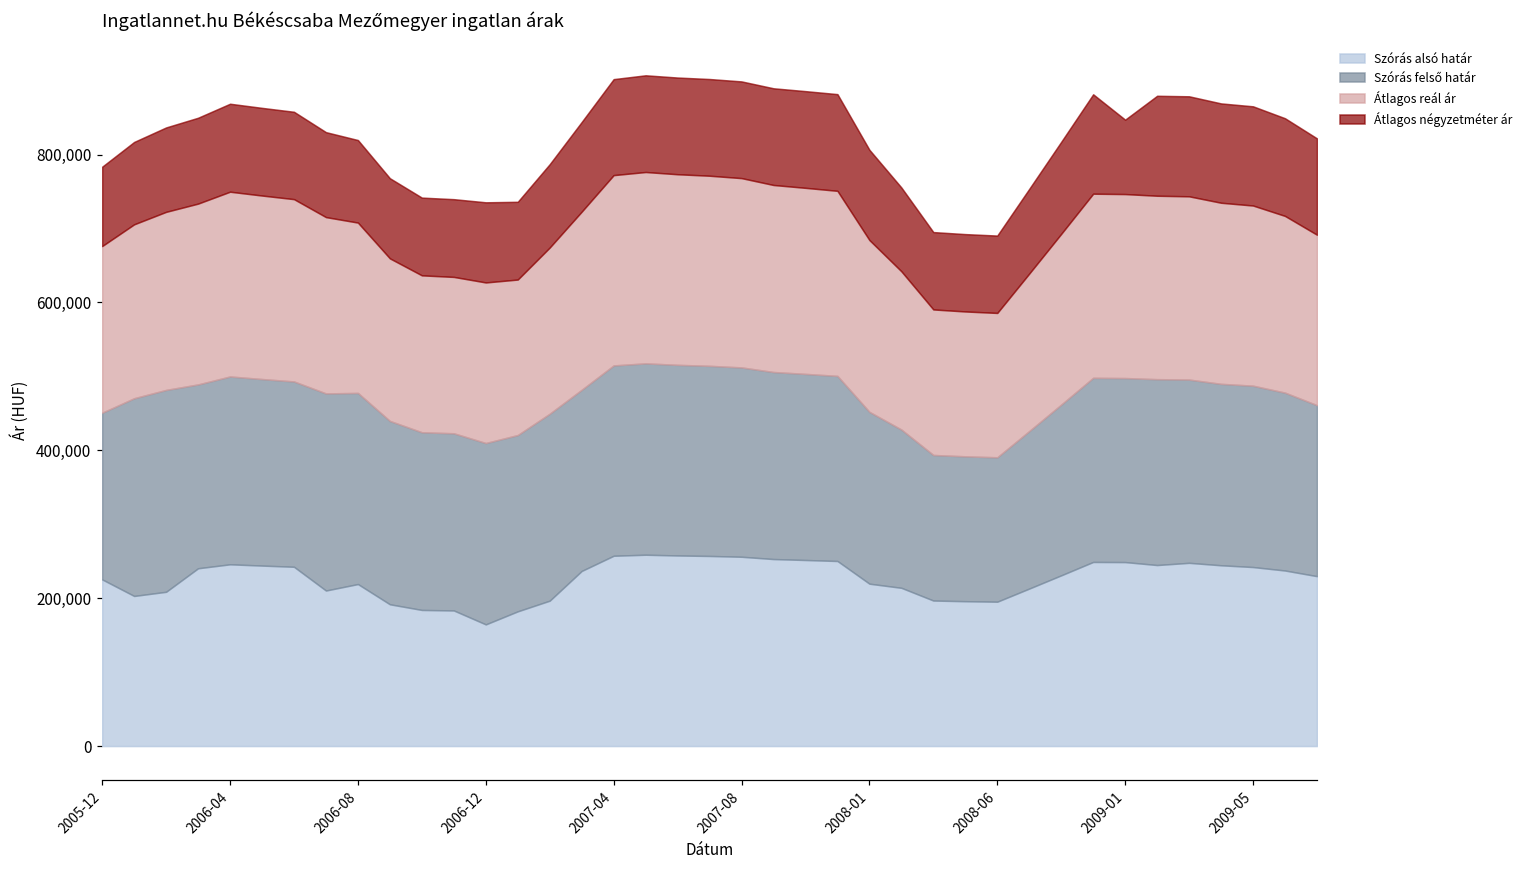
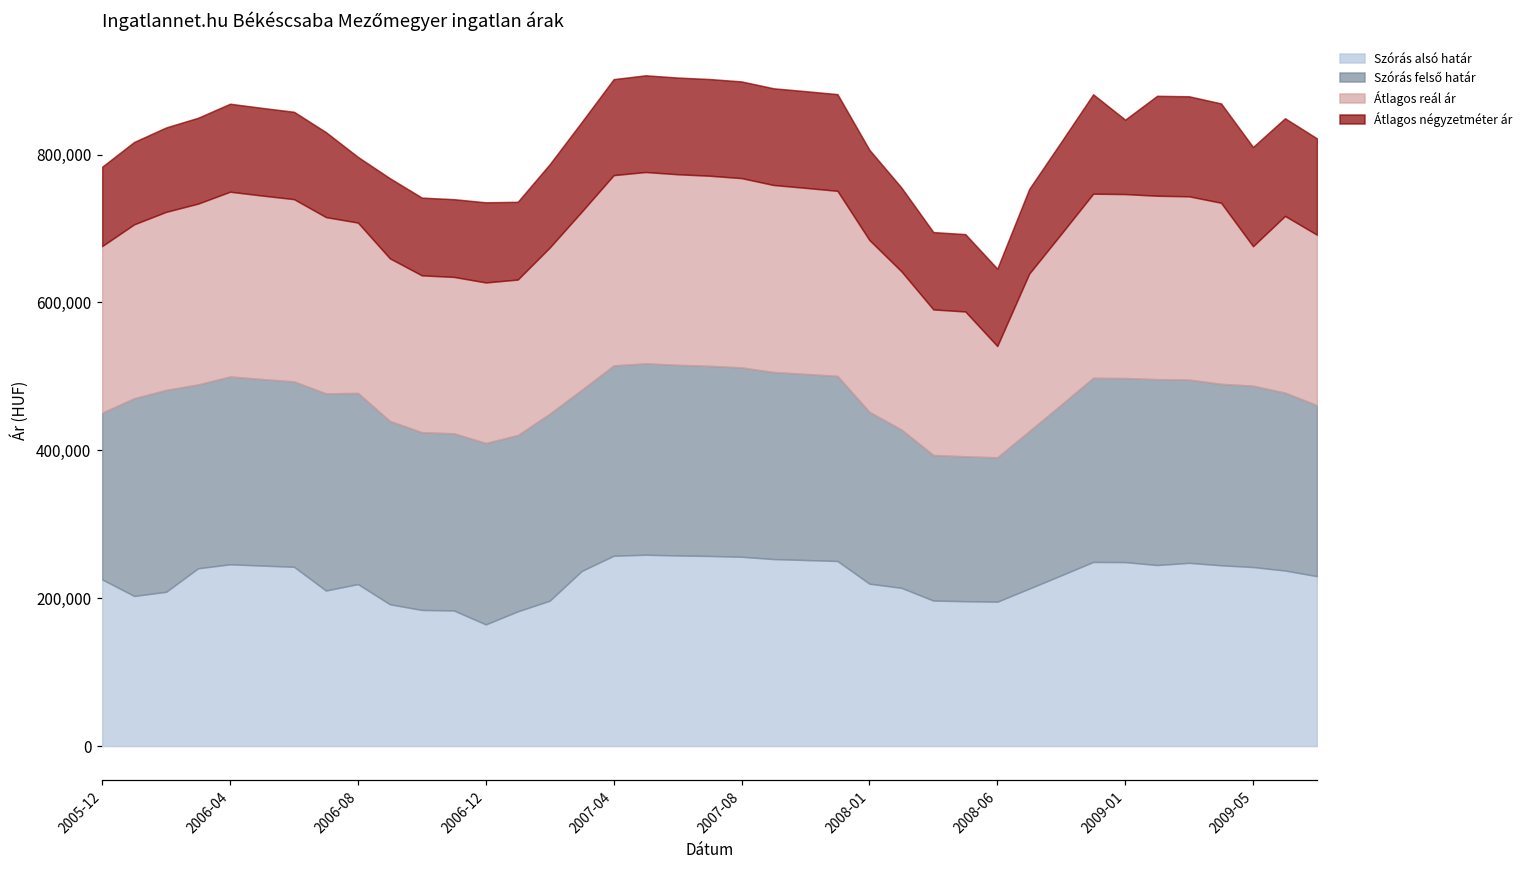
Átlagos négyzetméter ár, 2006-08: 110,000 -> 90,000
Átlagos reál ár, 2008-06: 200,000 -> 150,000
Átlagos reál ár, 2009-05: 240,000 -> 190,000
